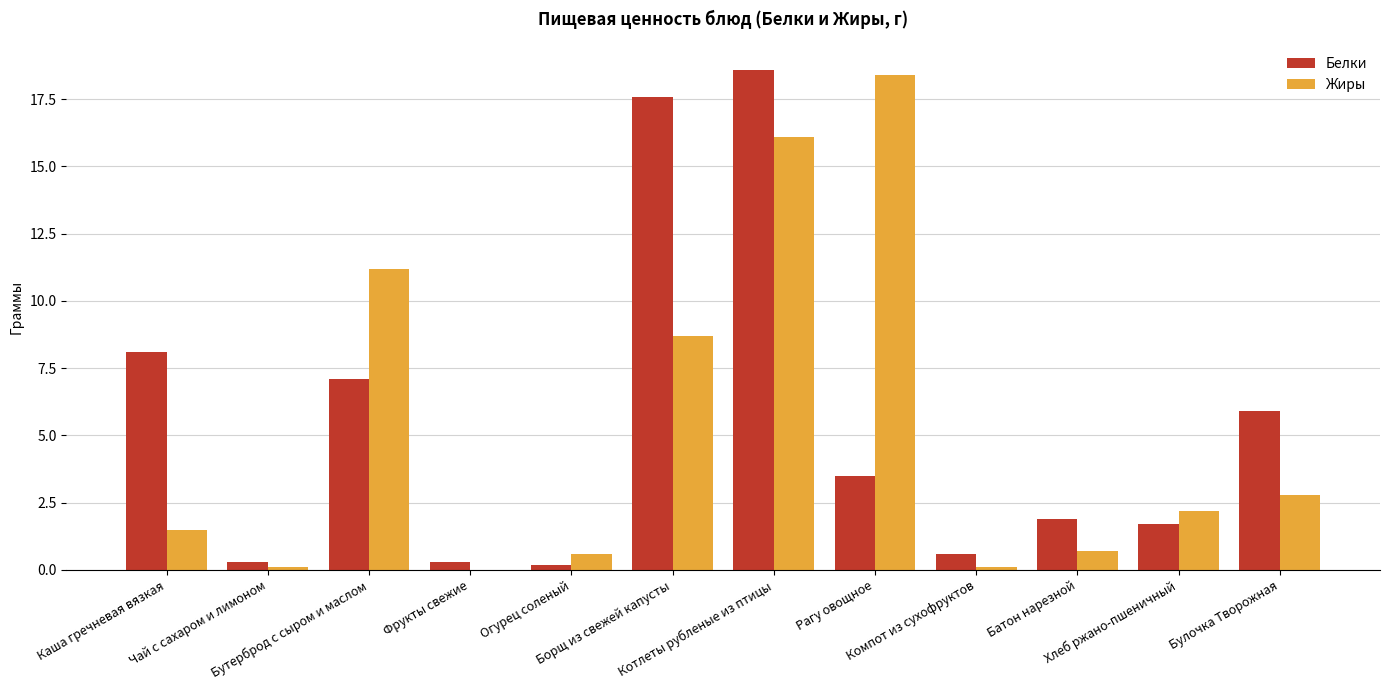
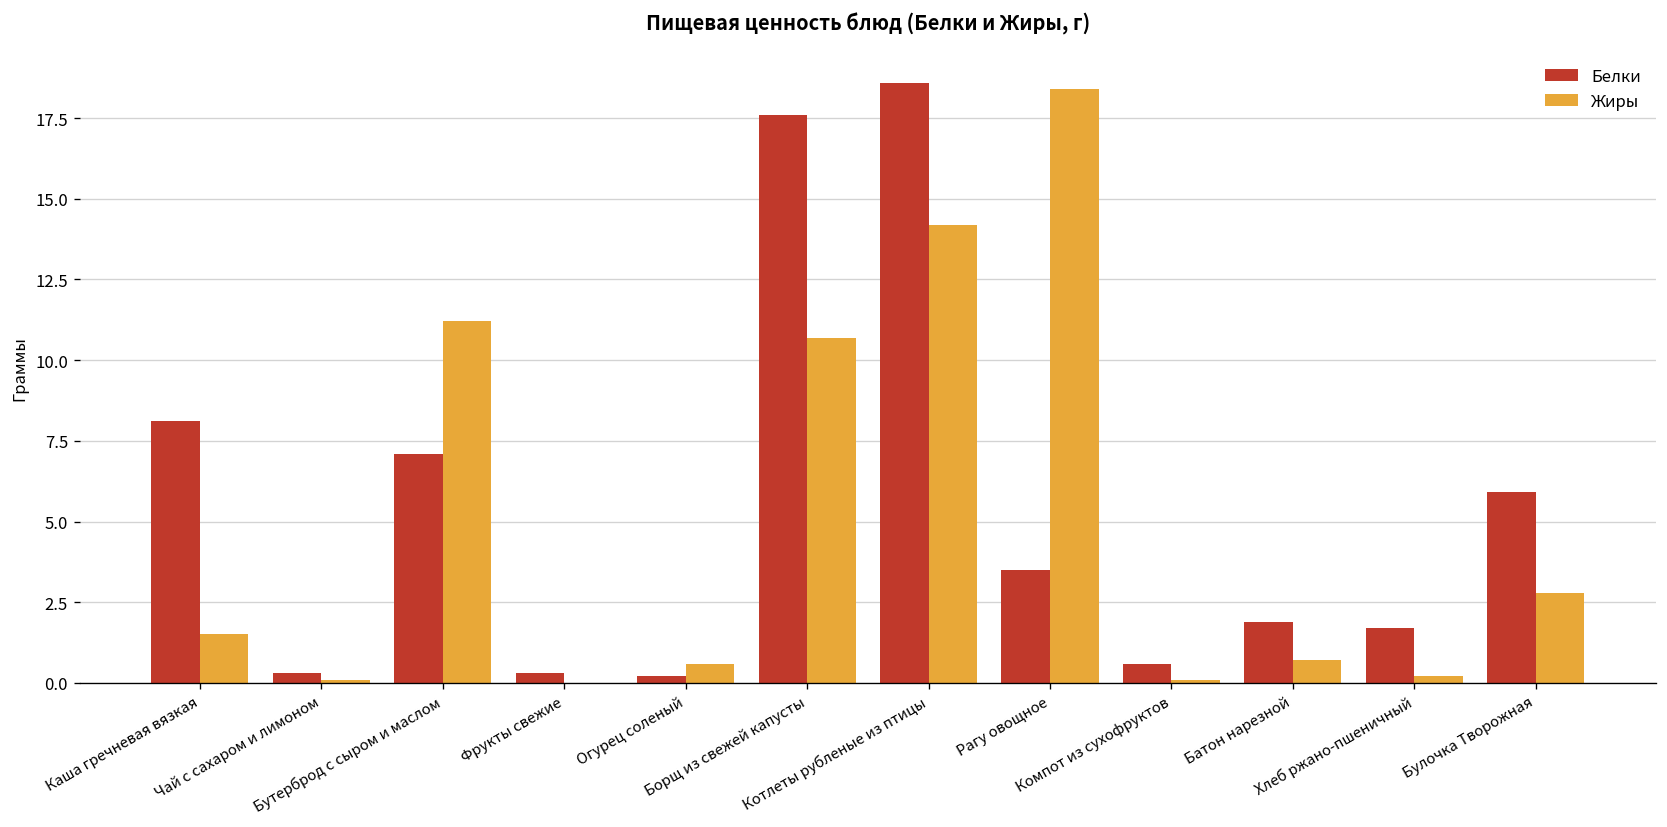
Жиры, Борщ из свежей капусты: 8.7 -> 10.7
Жиры, Котлеты рубленые из птицы: 16.1 -> 14.2
Жиры, Хлеб ржано-пшеничный: 2.2 -> 0.2
